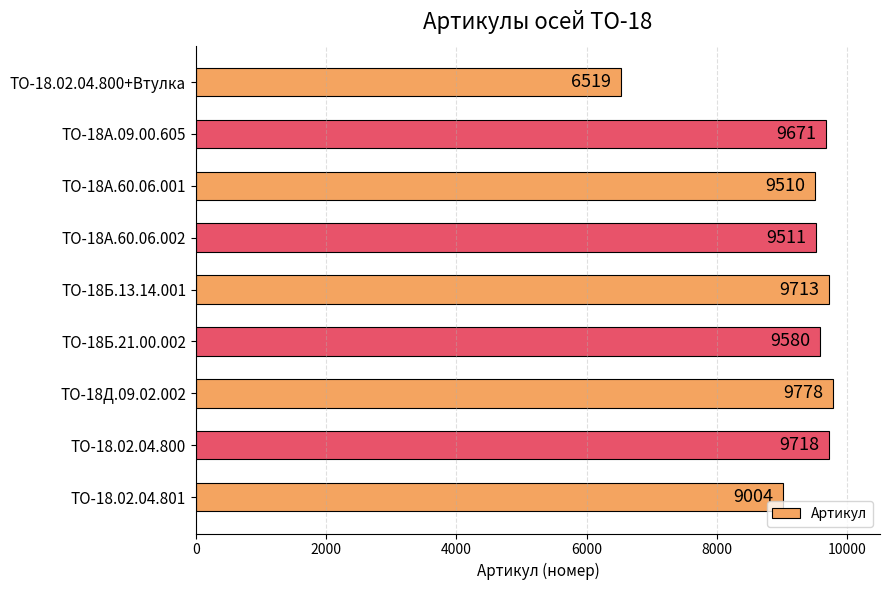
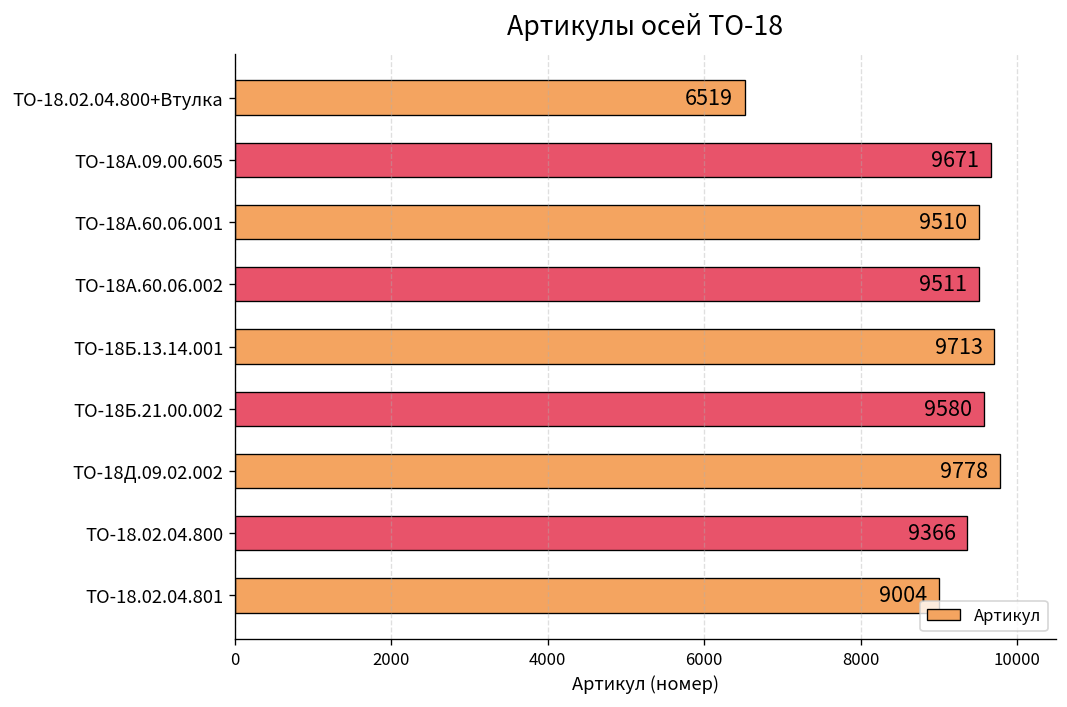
ТО-18.02.04.800: 9718 -> 9366
